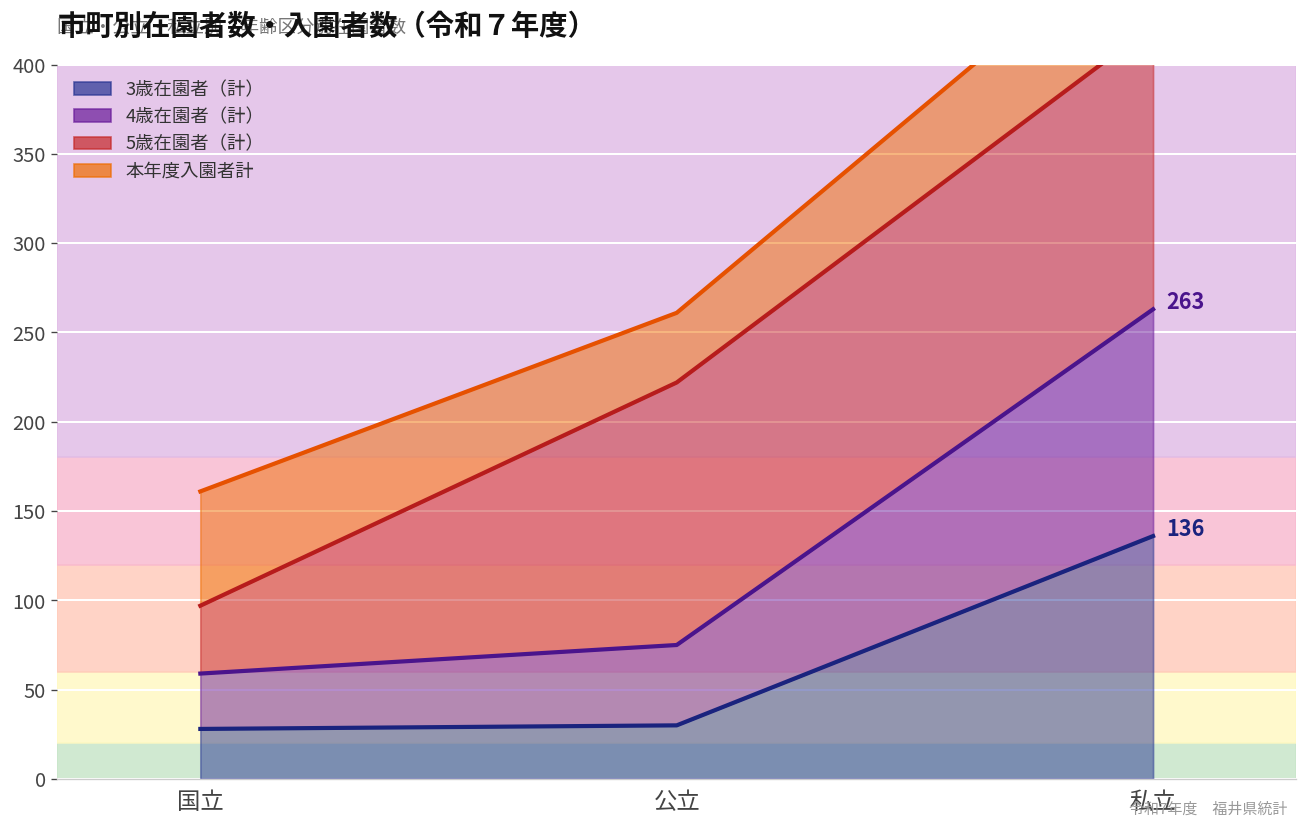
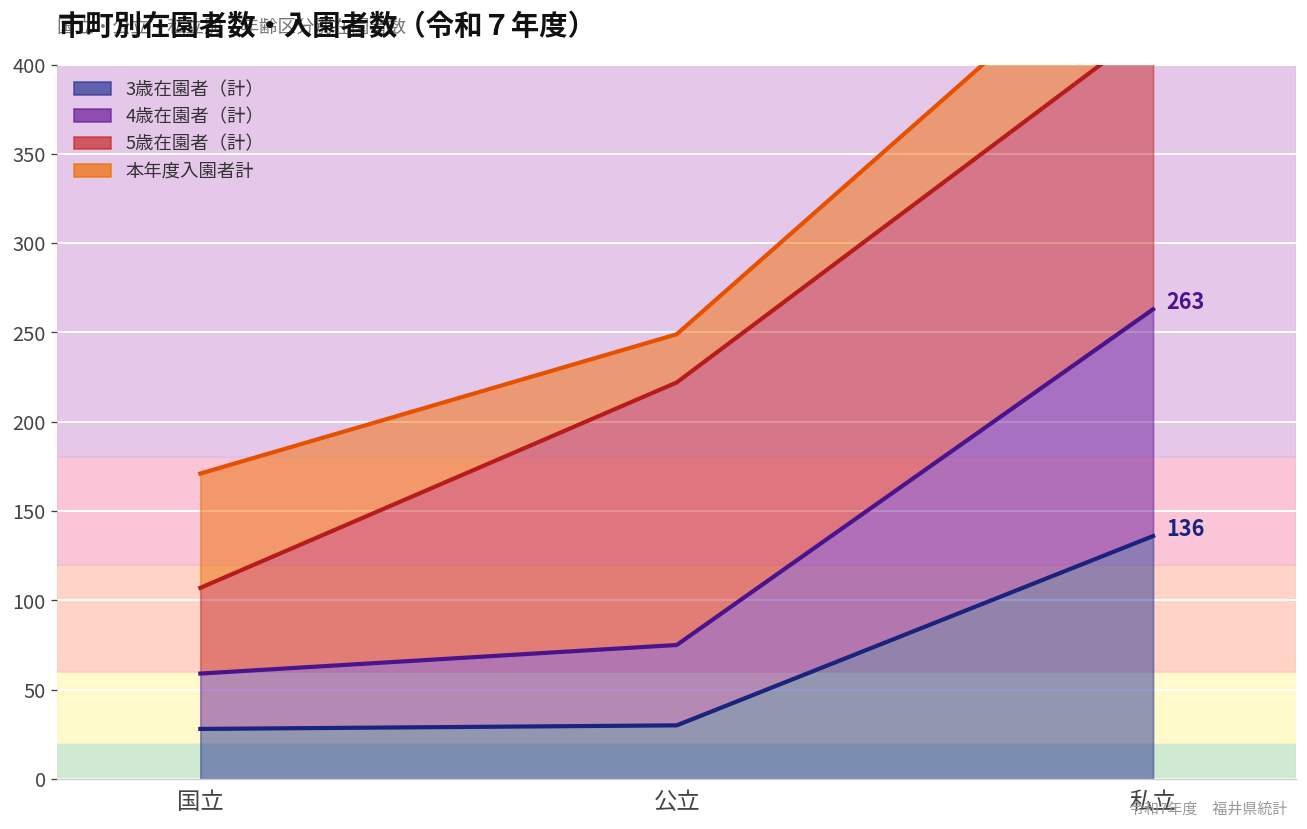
5歳在園者（計）, 国立: 38 -> 48
本年度入園者計, 公立: 39 -> 27
